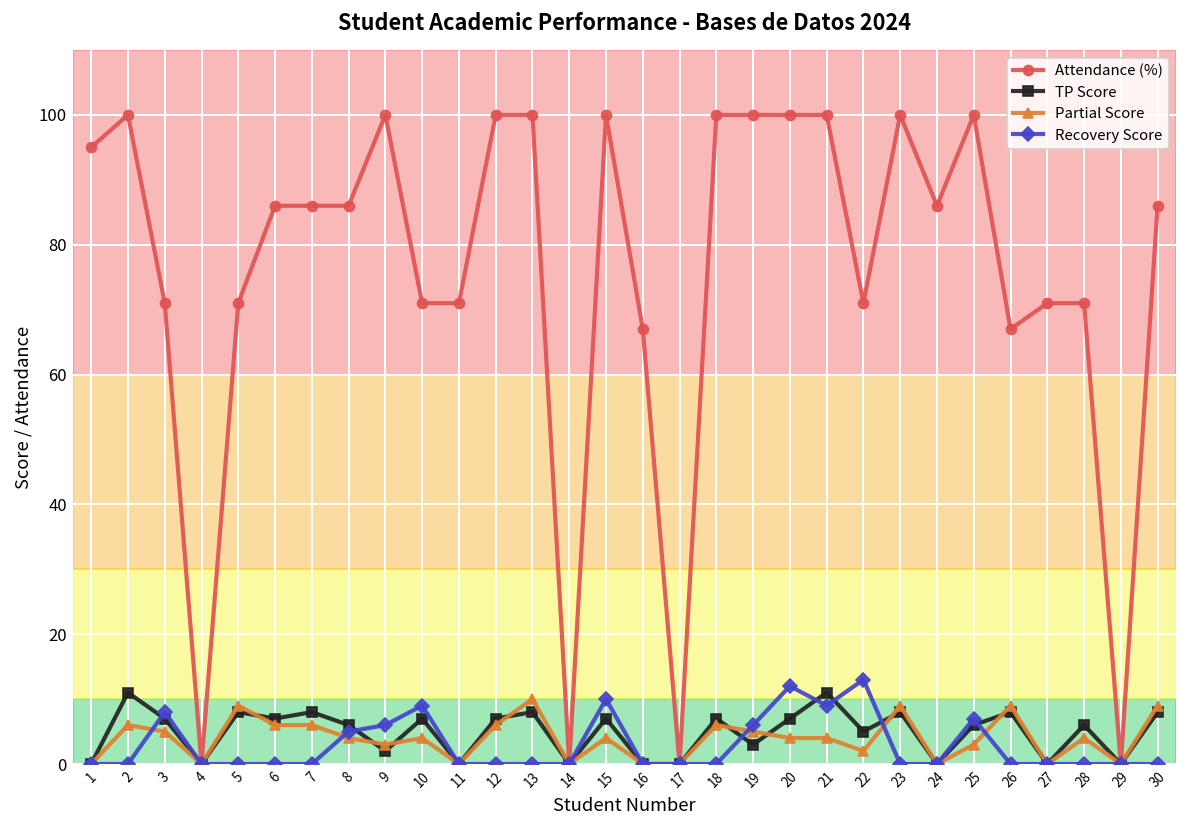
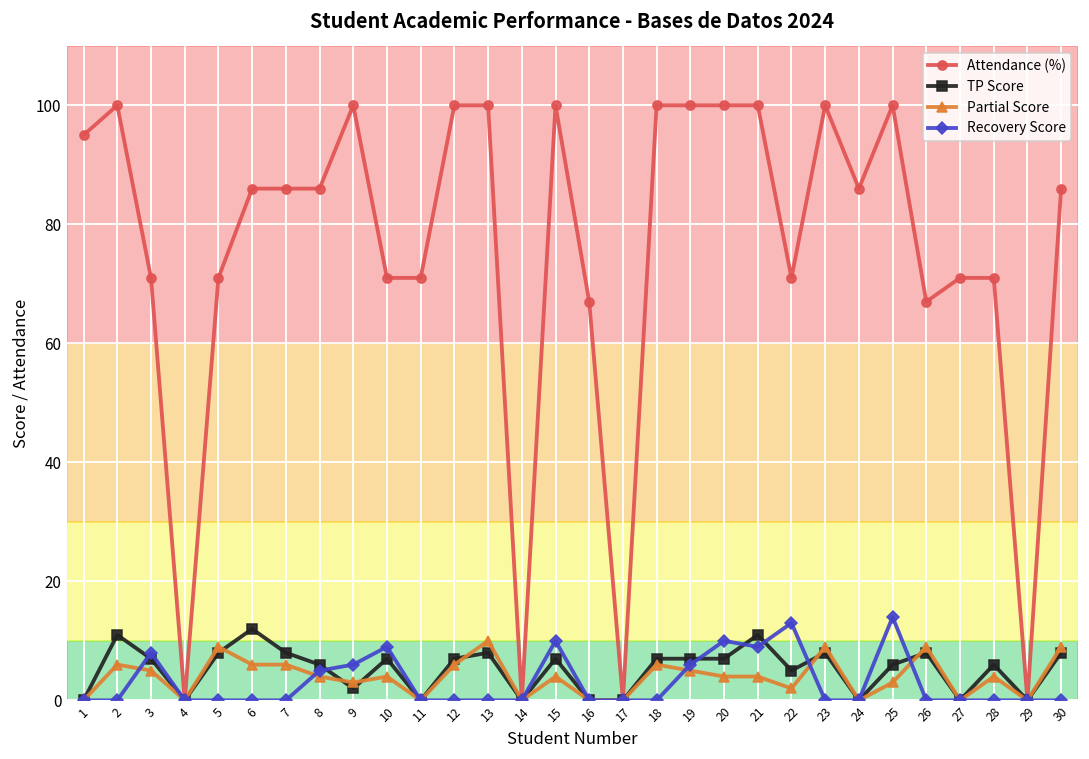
TP Score, 6: 7 -> 12
TP Score, 19: 3 -> 7
Recovery Score, 20: 12 -> 10
Recovery Score, 25: 7 -> 14
